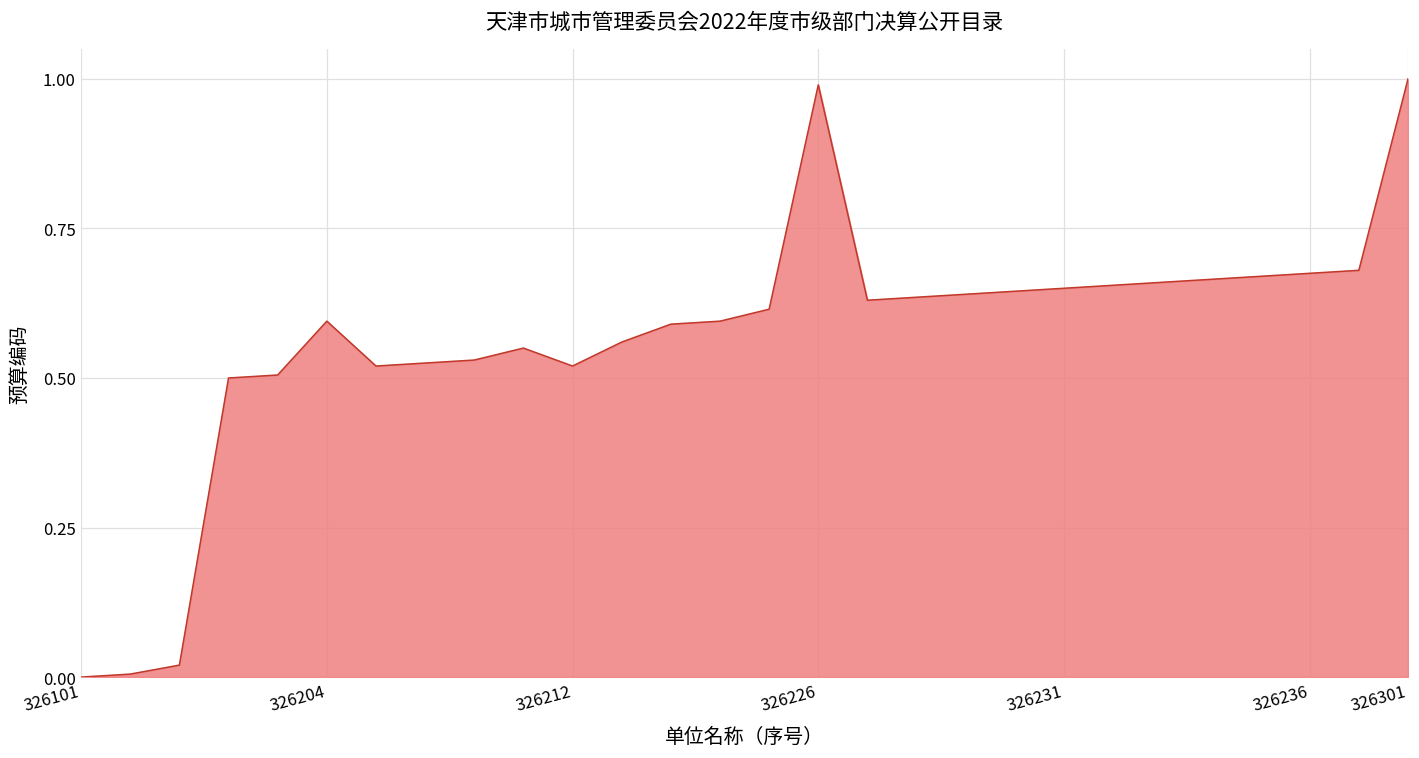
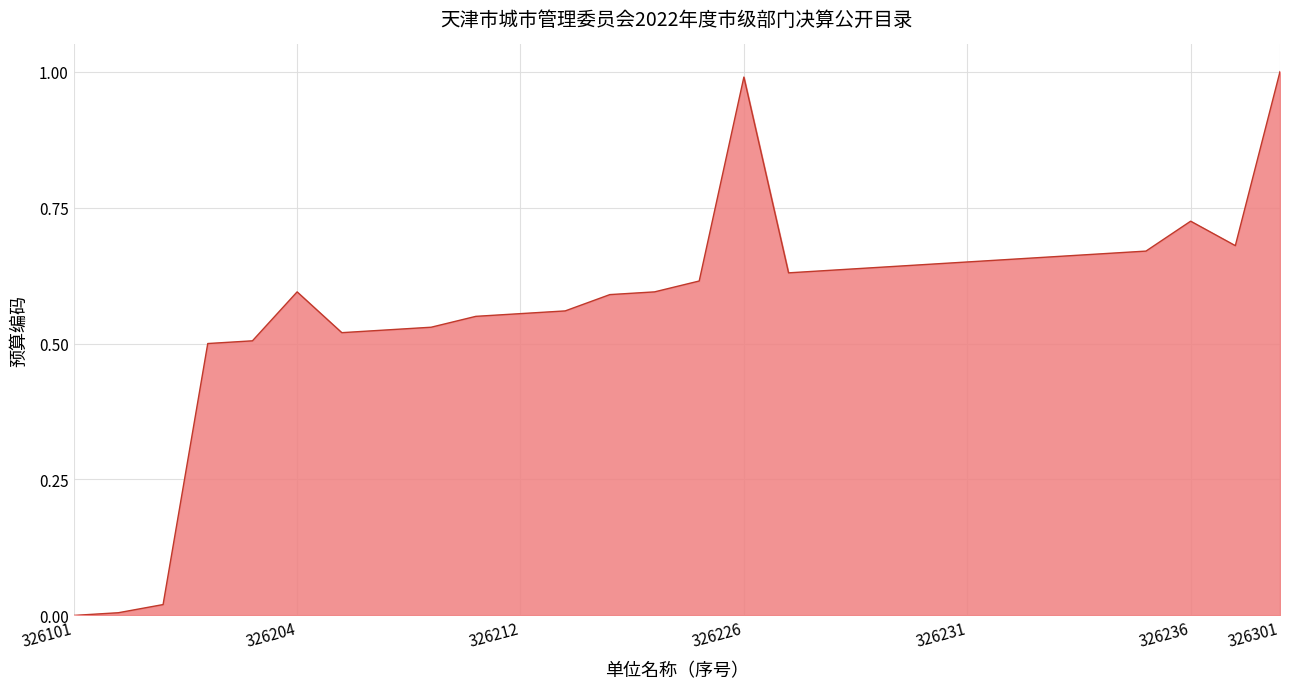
326212: 0.52 -> 0.56
326236: 0.68 -> 0.73
